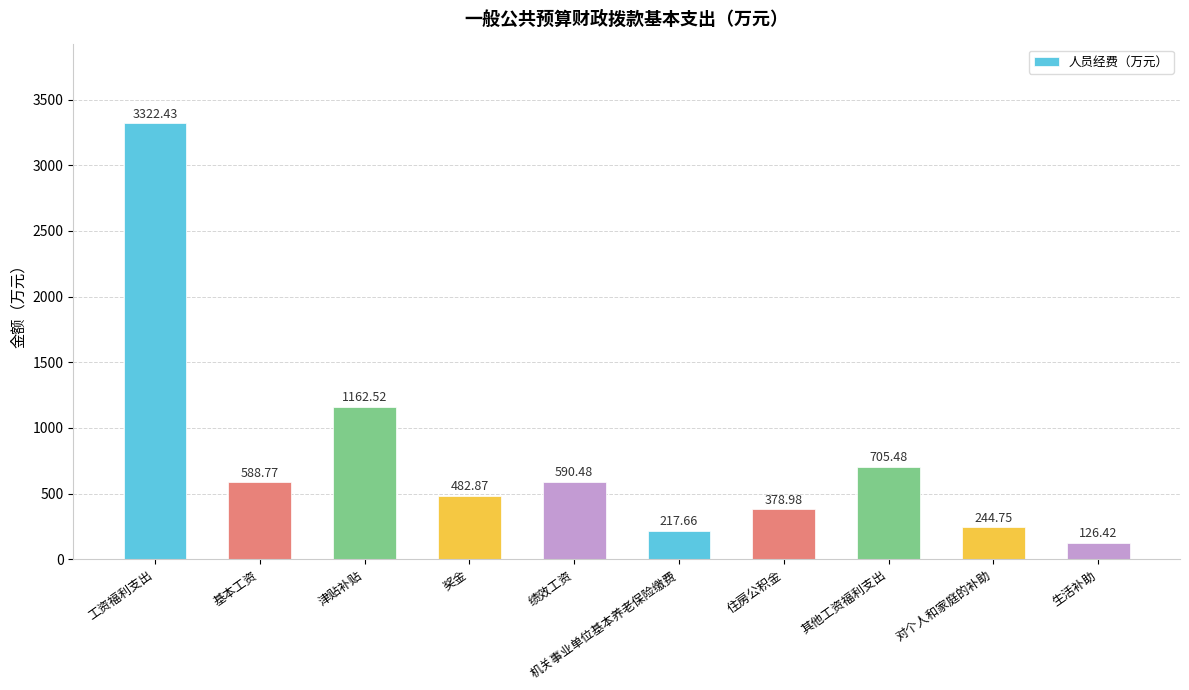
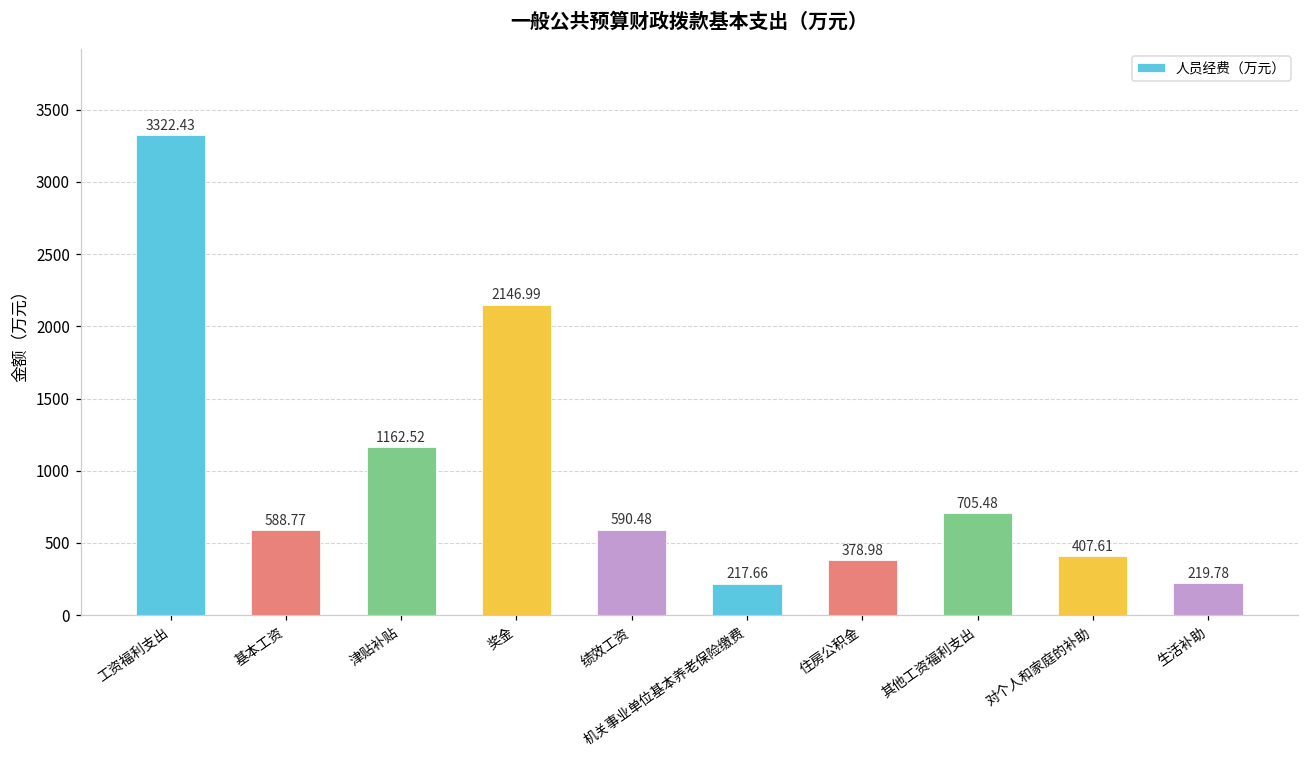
奖金: 482.87 -> 2146.99
对个人和家庭的补助: 244.75 -> 407.61
生活补助: 126.42 -> 219.78
